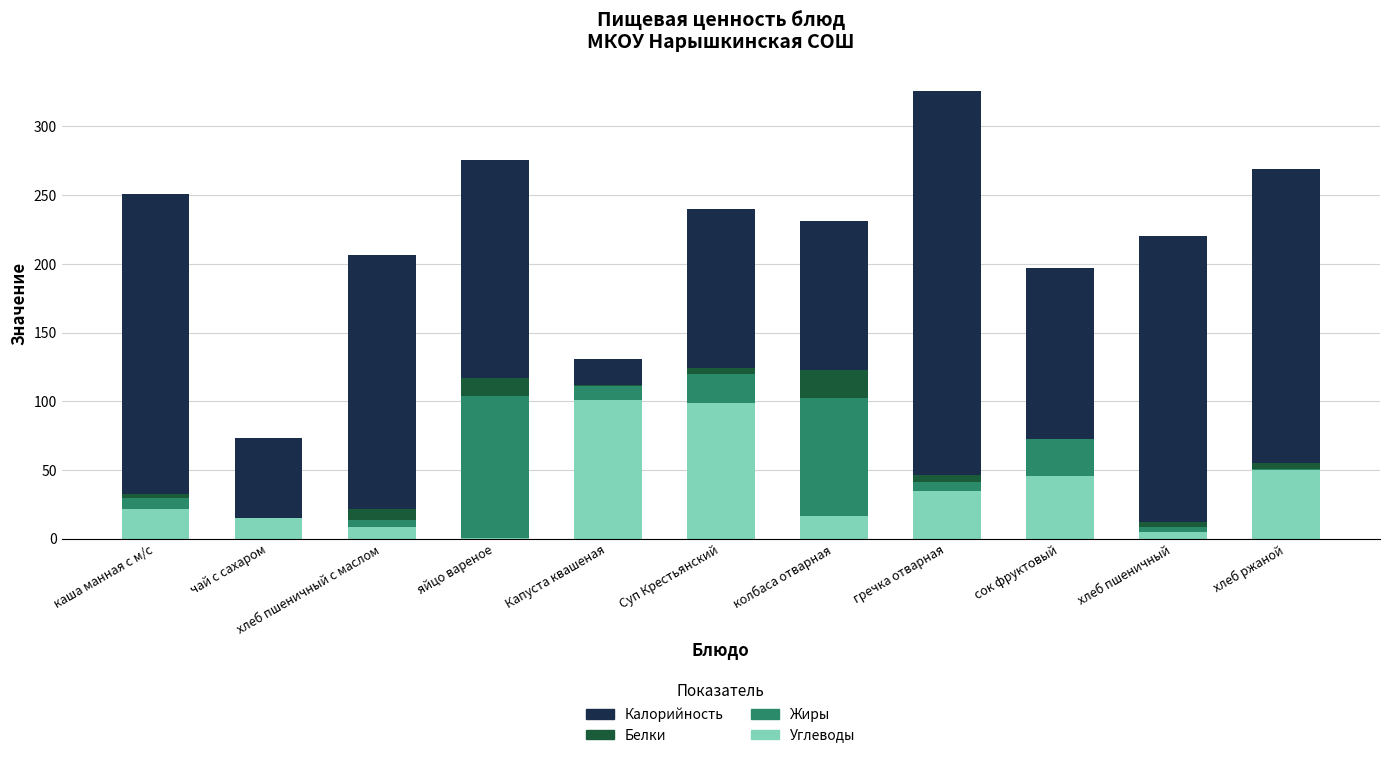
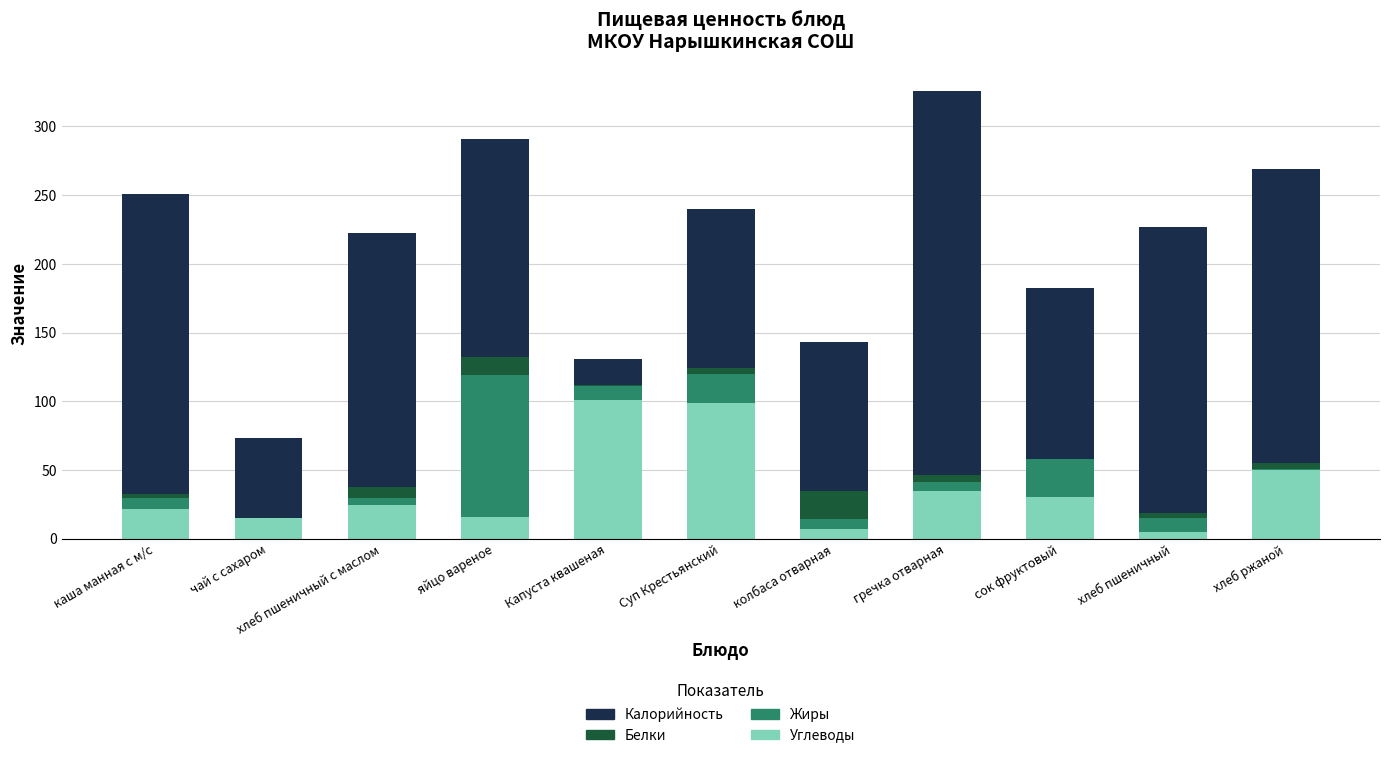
Углеводы, хлеб пшеничный с маслом: 9 -> 25
Углеводы, яйцо вареное: 1 -> 16
Углеводы, колбаса отварная: 16 -> 7
Жиры, колбаса отварная: 87 -> 8
Углеводы, сок фруктовый: 45 -> 31
Жиры, хлеб пшеничный: 3 -> 10
